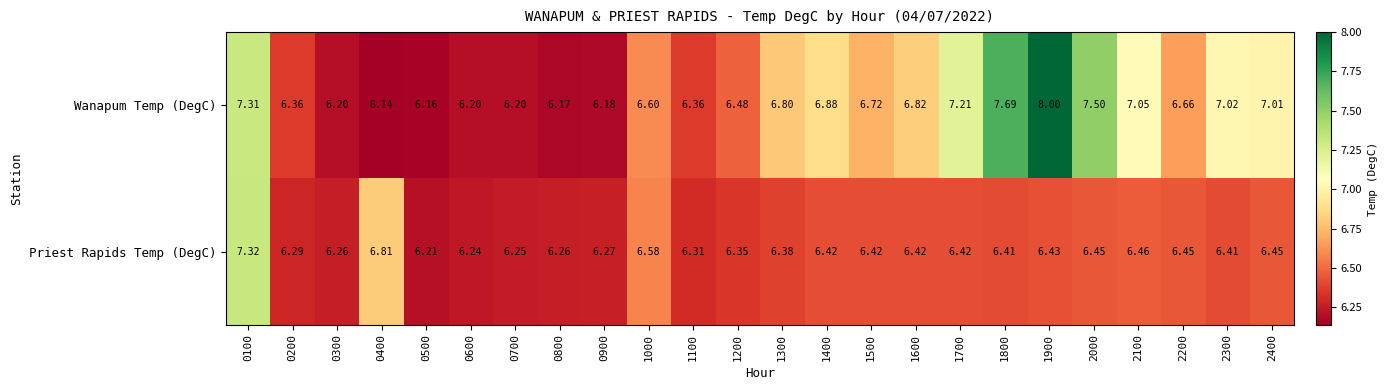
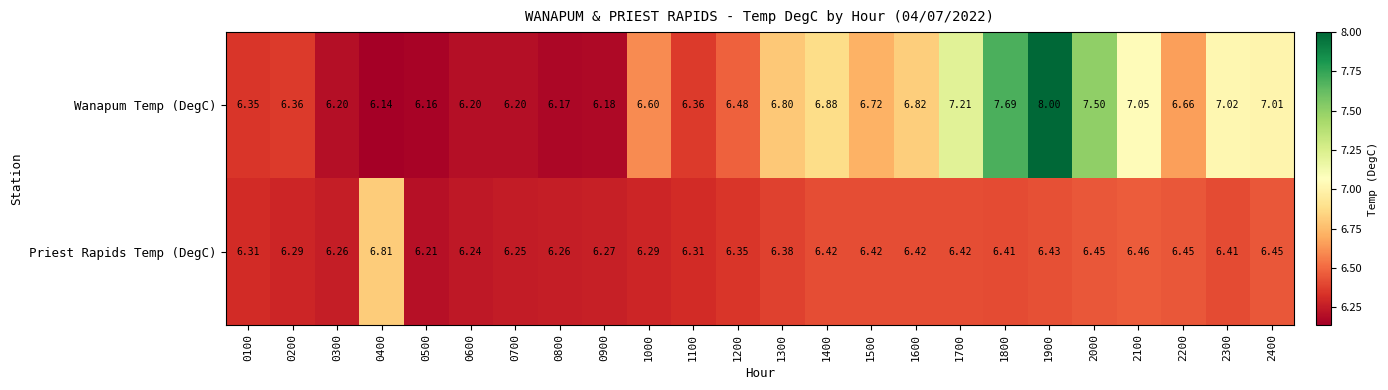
Wanapum Temp (DegC), 0100: 7.31 -> 6.35
Priest Rapids Temp (DegC), 0100: 7.32 -> 6.31
Priest Rapids Temp (DegC), 1000: 6.58 -> 6.29
